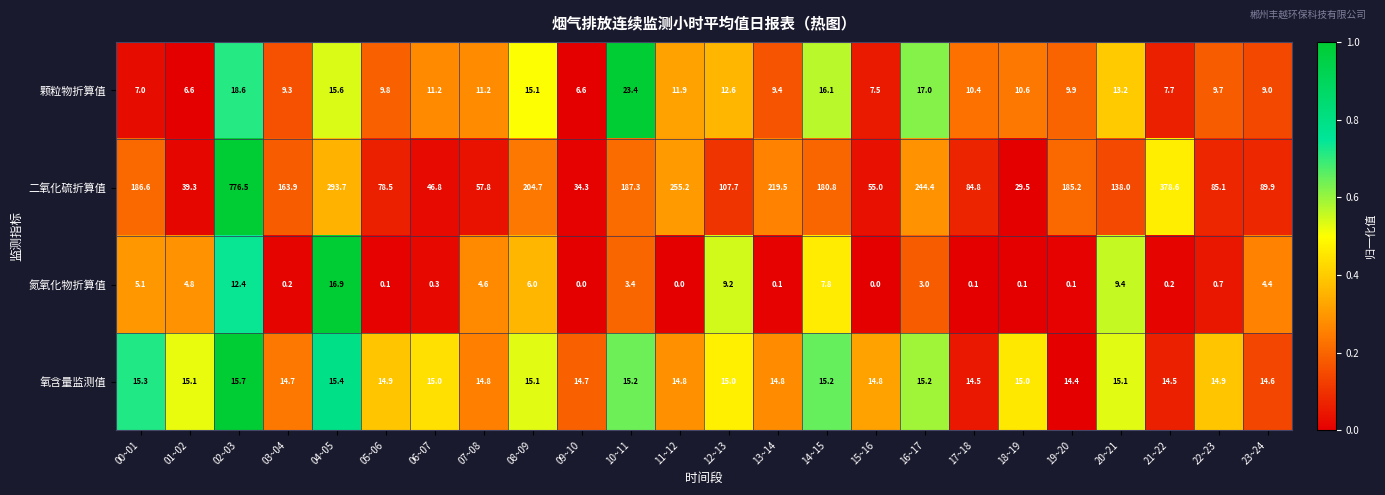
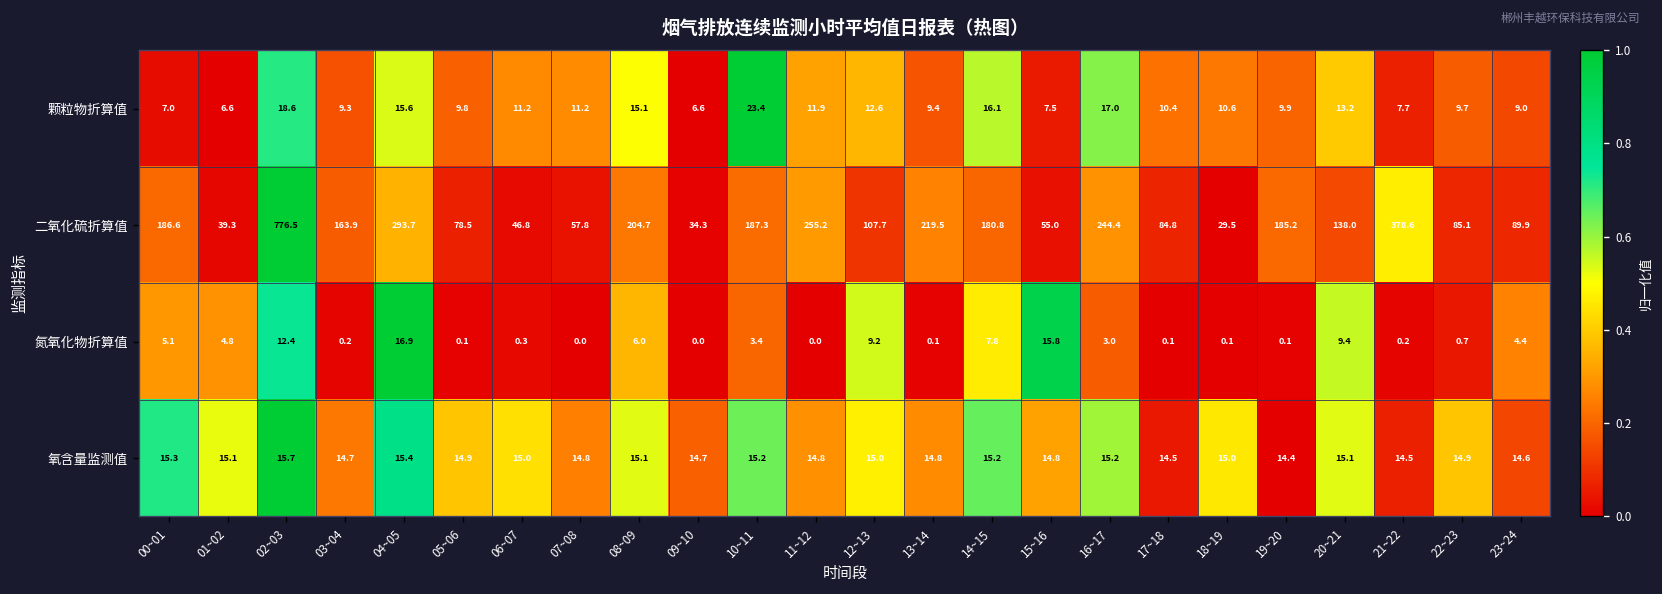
氮氧化物折算值, 07~08: 4.6 -> 0.0
氮氧化物折算值, 15~16: 0.0 -> 15.8
